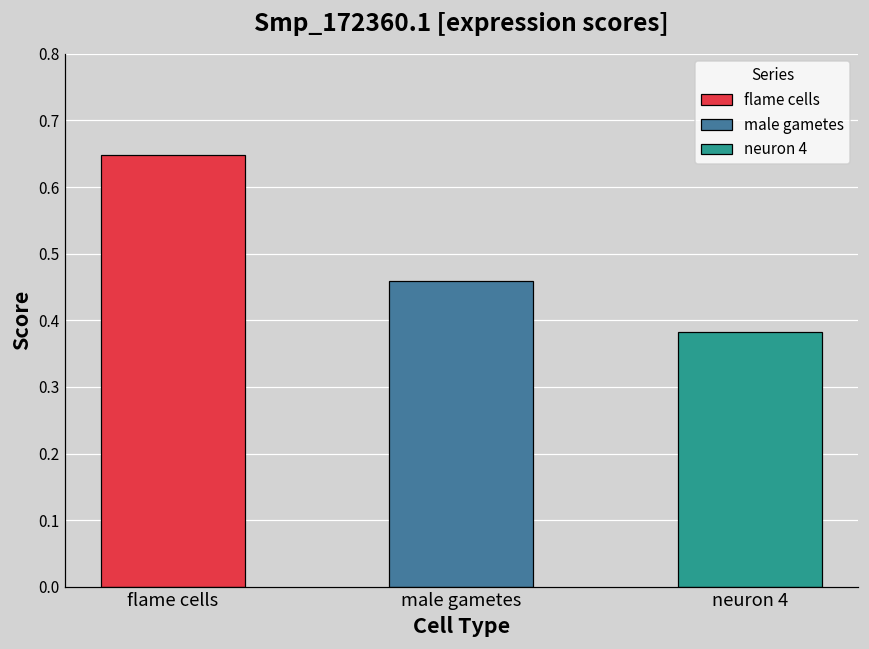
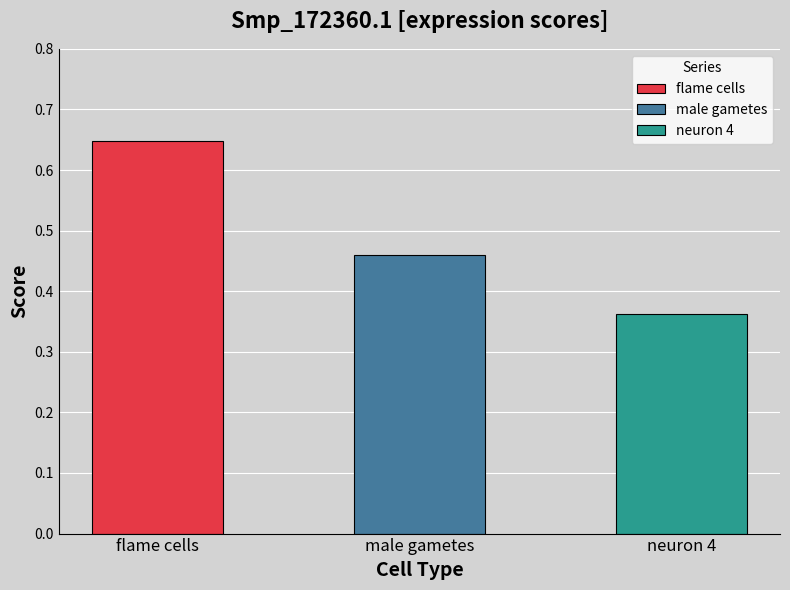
neuron 4: 0.38 -> 0.36
